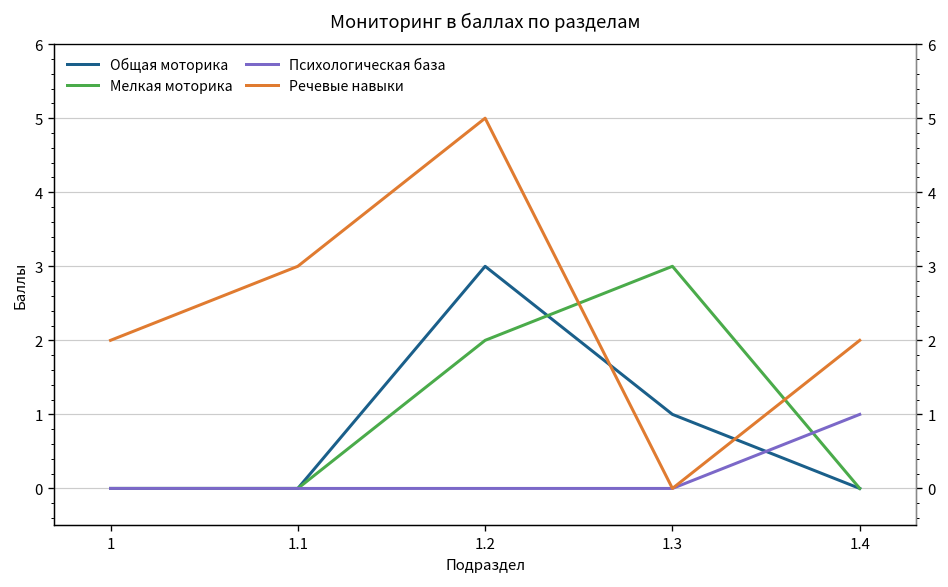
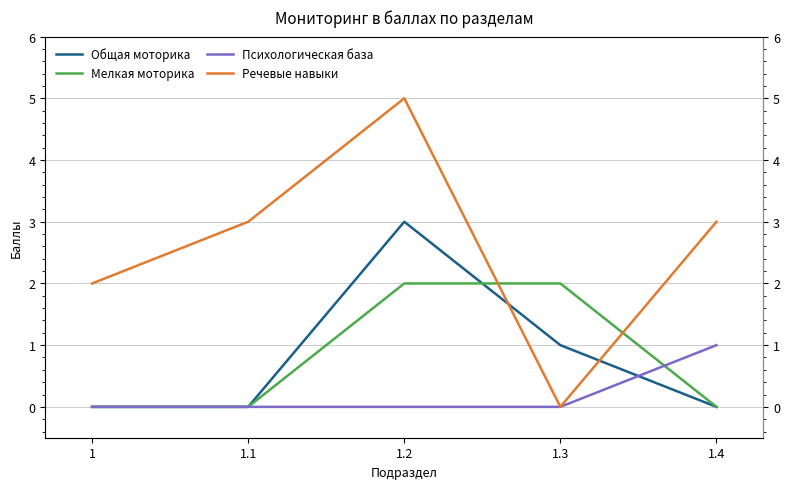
Мелкая моторика, 1.3: 3 -> 2
Речевые навыки, 1.4: 2 -> 3
